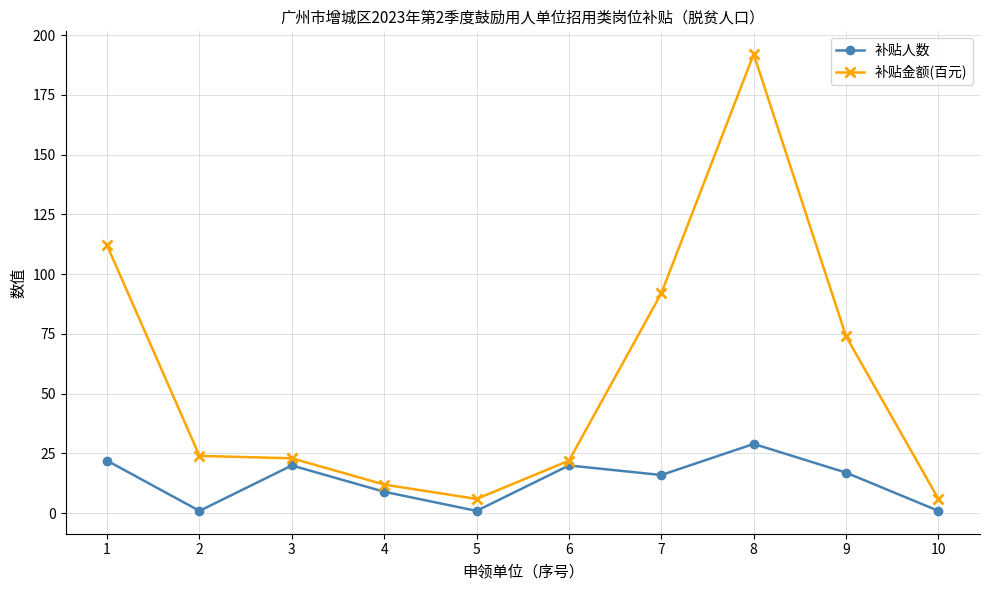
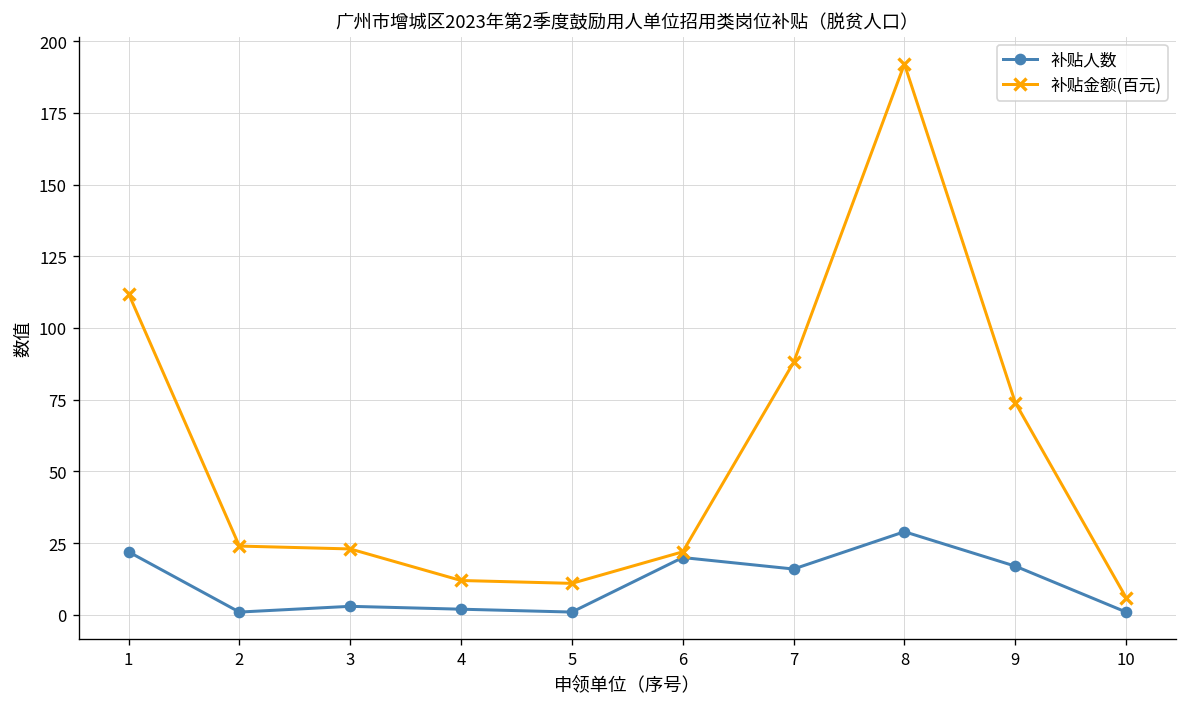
补贴人数, 3: 20 -> 3
补贴人数, 4: 9 -> 2
补贴金额(百元), 5: 6 -> 11
补贴金额(百元), 7: 92 -> 88
